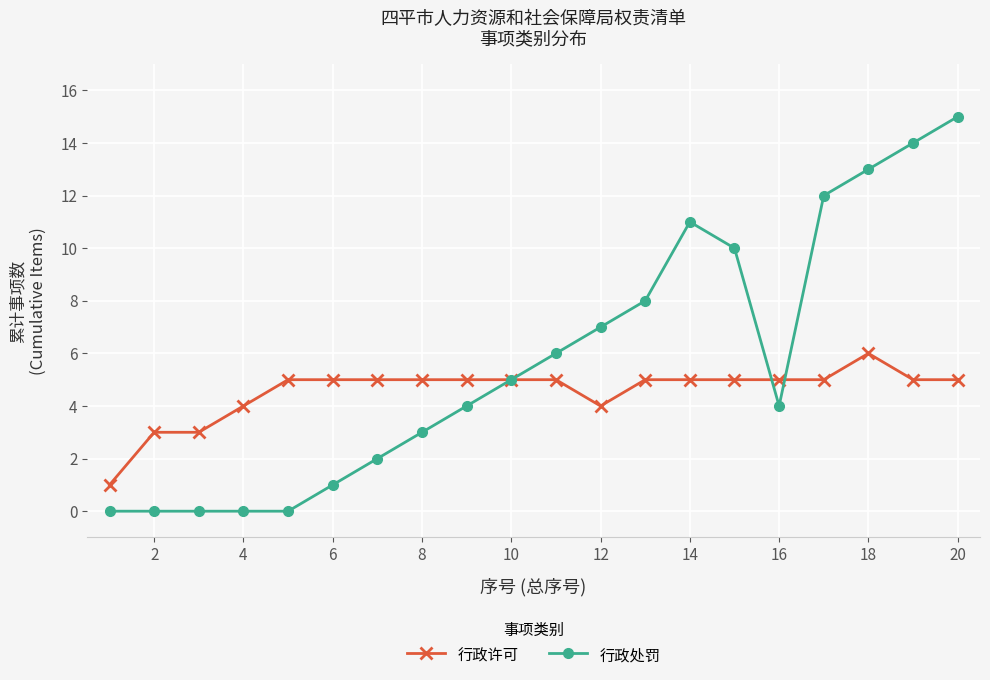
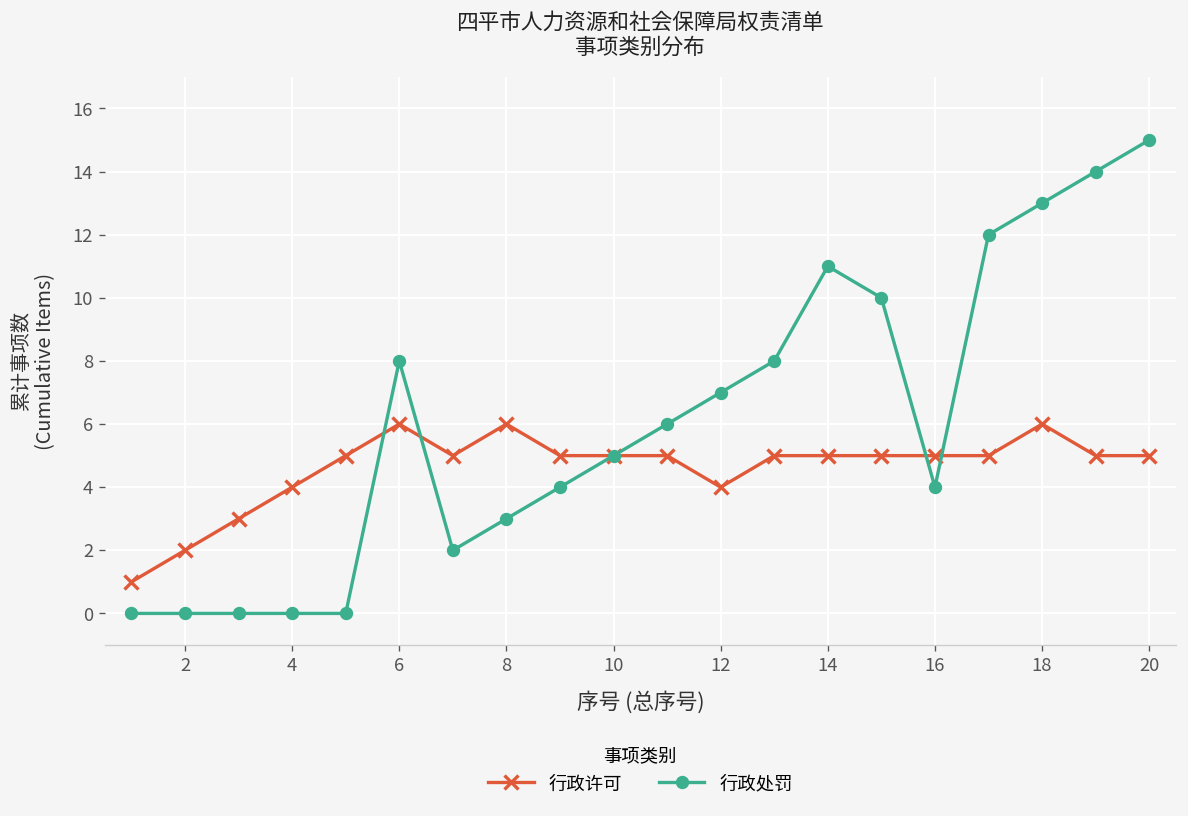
行政许可, 2: 3 -> 2
行政许可, 6: 5 -> 6
行政处罚, 6: 1 -> 8
行政许可, 8: 5 -> 6
